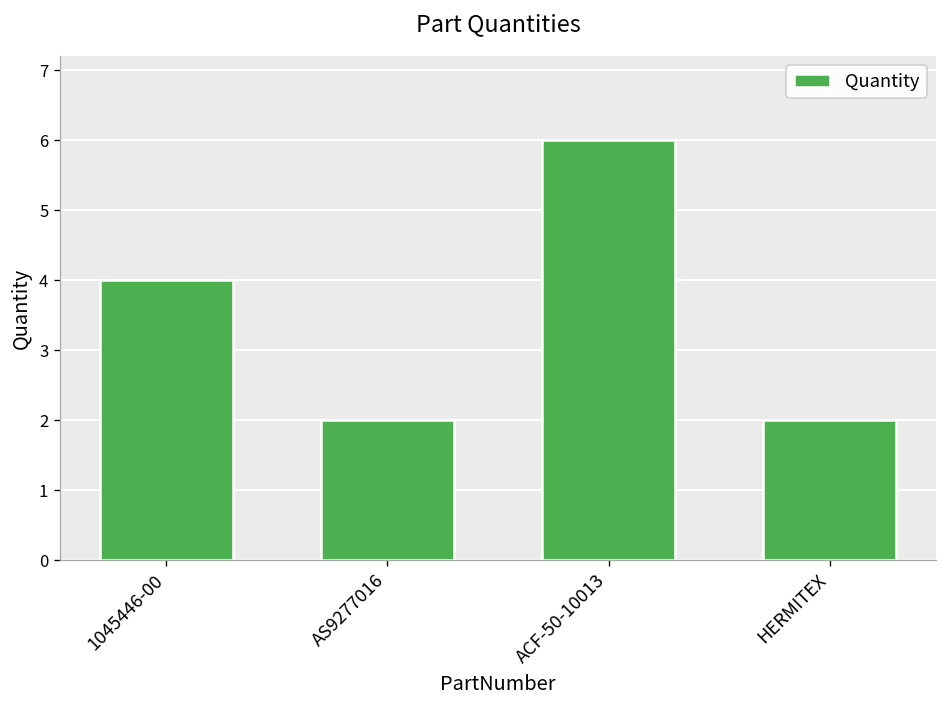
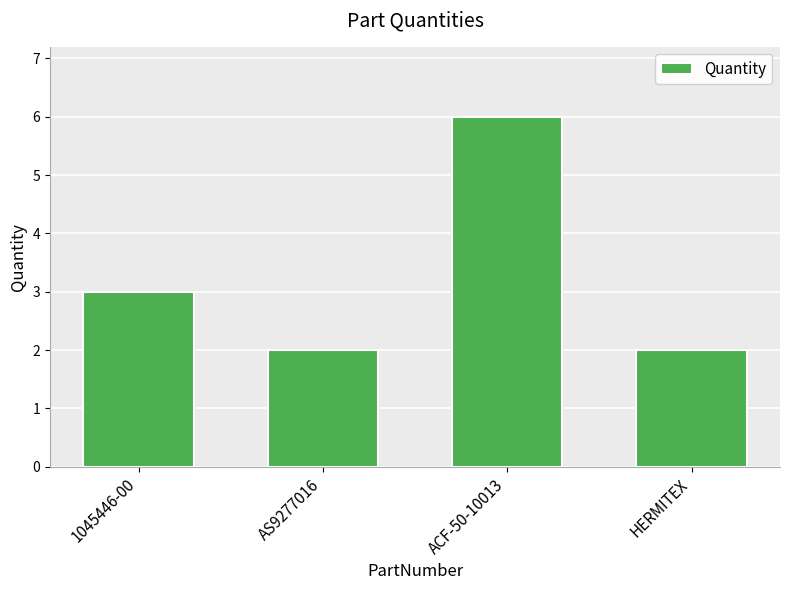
1045446-00: 4 -> 3
